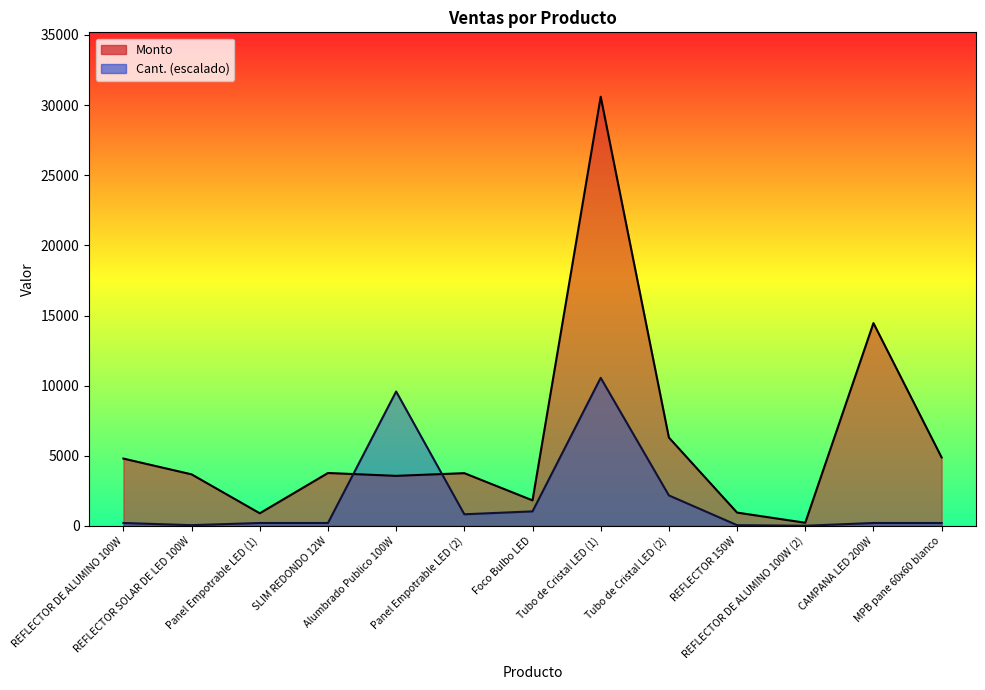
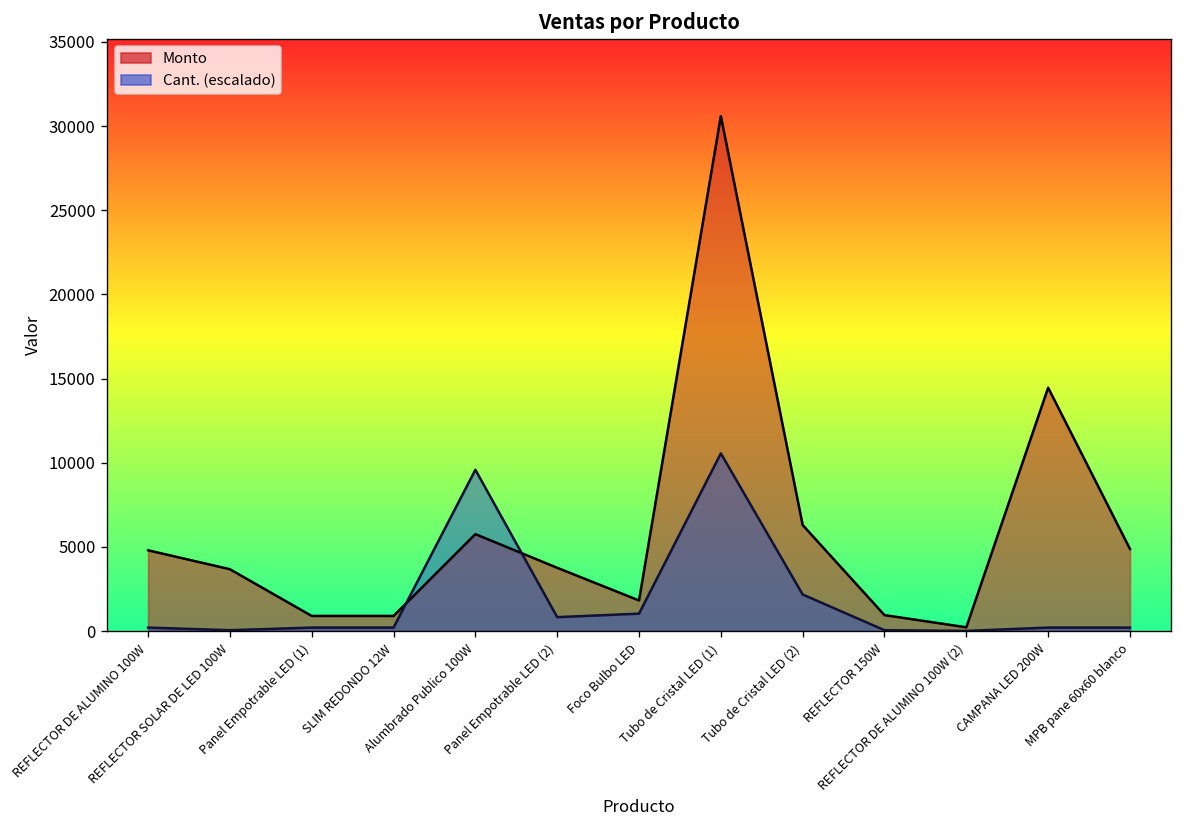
Monto, SLIM REDONDO 12W: 3800 -> 900
Monto, Alumbrado Publico 100W: 3600 -> 5800
